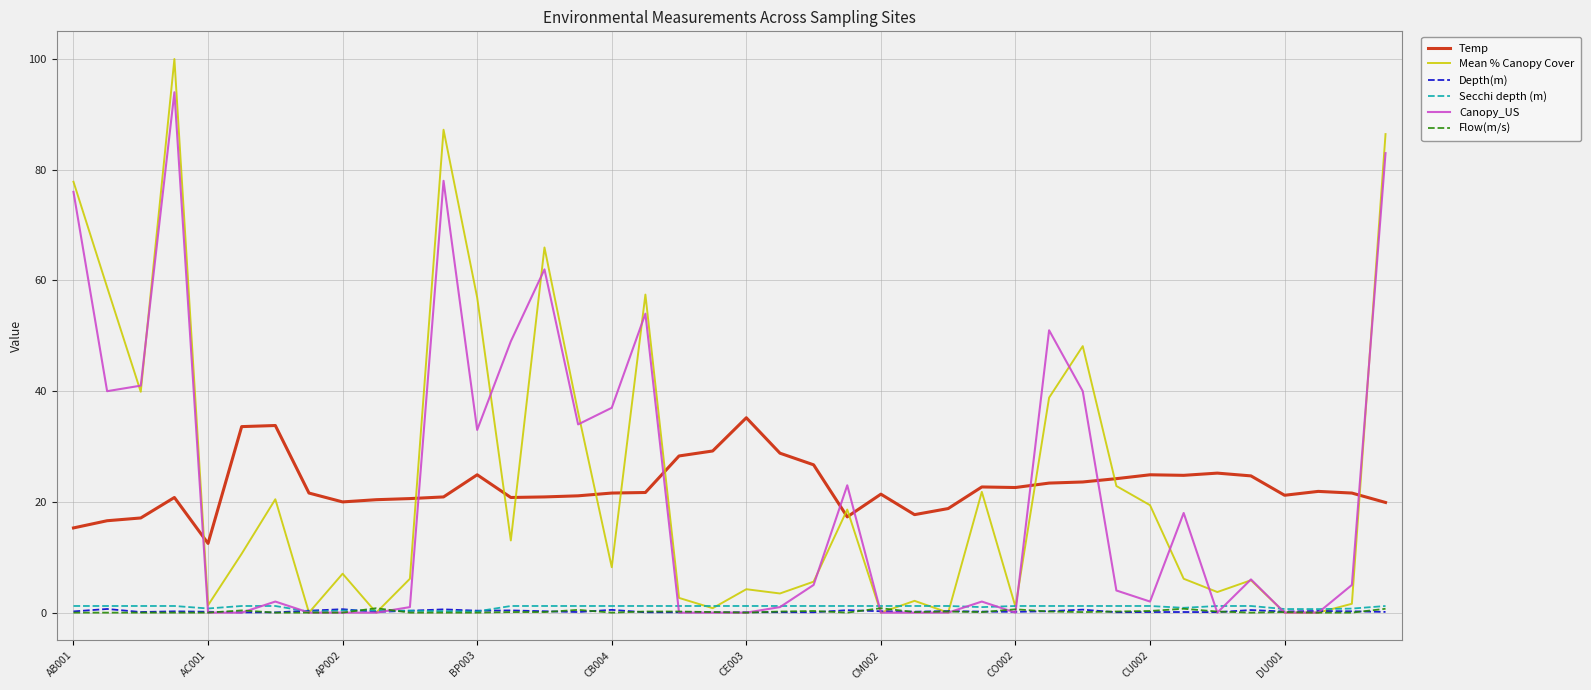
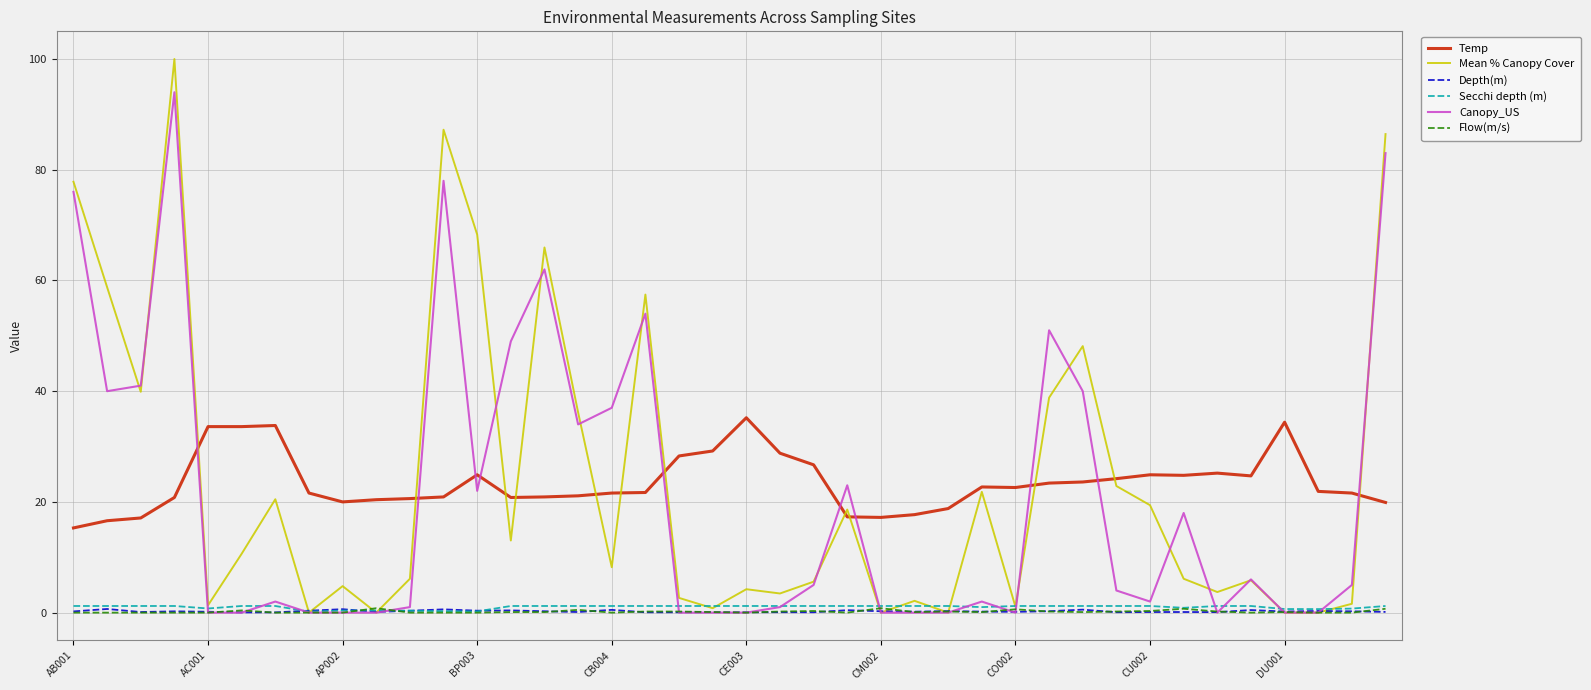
Temp, AC001: 13 -> 34
Mean % Canopy Cover, AP002: 7 -> 5
Mean % Canopy Cover, BP003: 57 -> 68
Canopy_US, BP003: 33 -> 22
Temp, CM002: 21 -> 17
Temp, DU001: 21 -> 34
